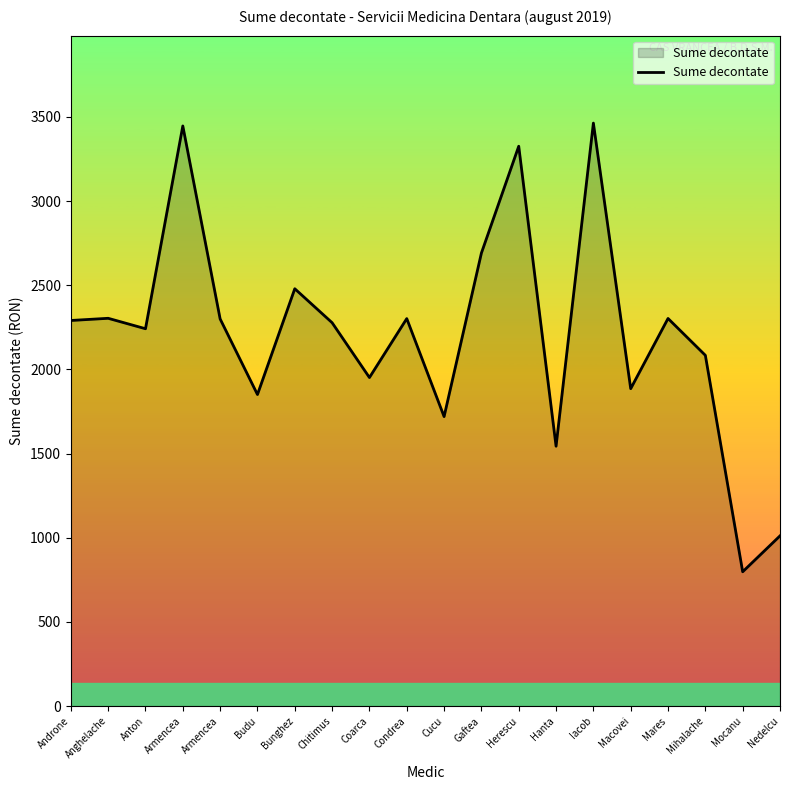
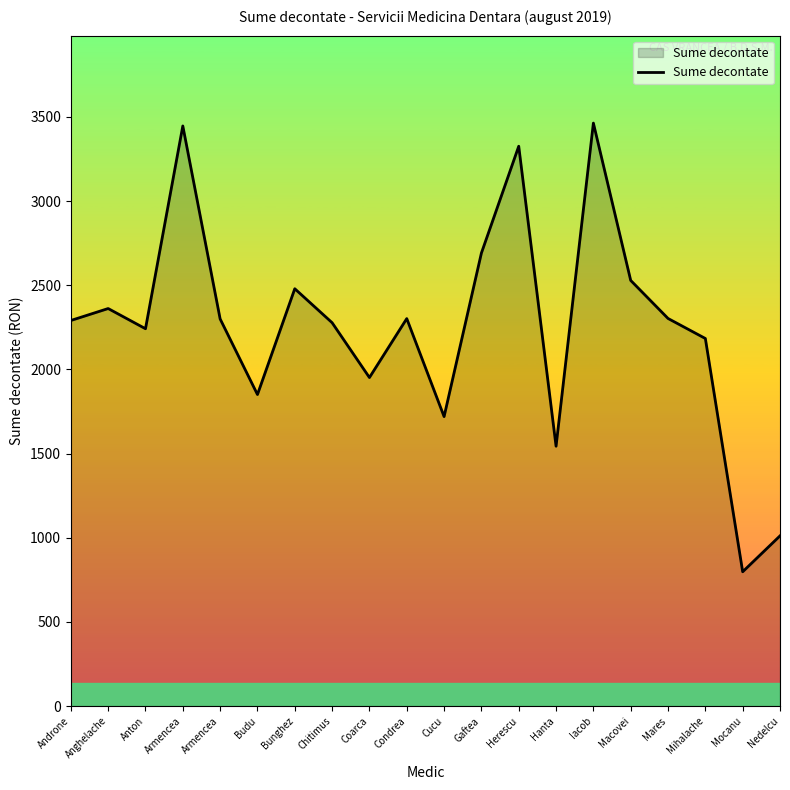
Anghelache: 2300 -> 2360
Macovei: 1890 -> 2530
Mihalache: 2080 -> 2180
